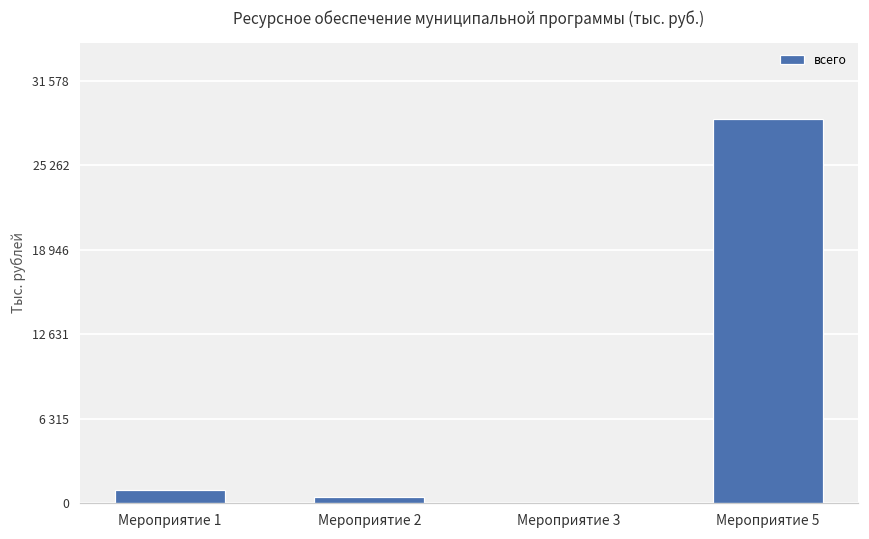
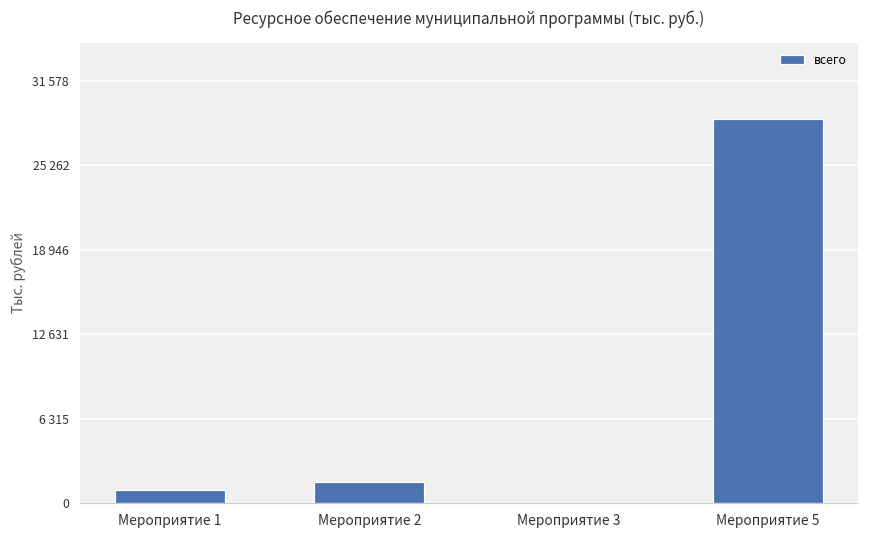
Мероприятие 2: 400 -> 1600
